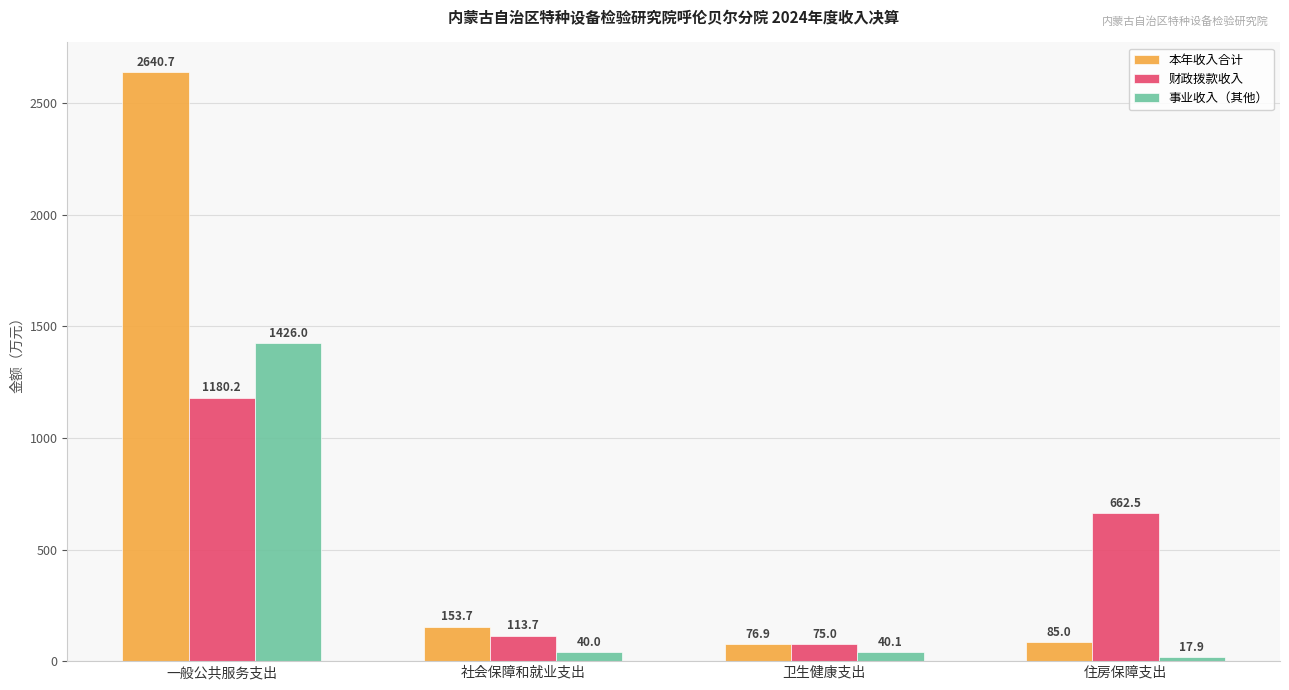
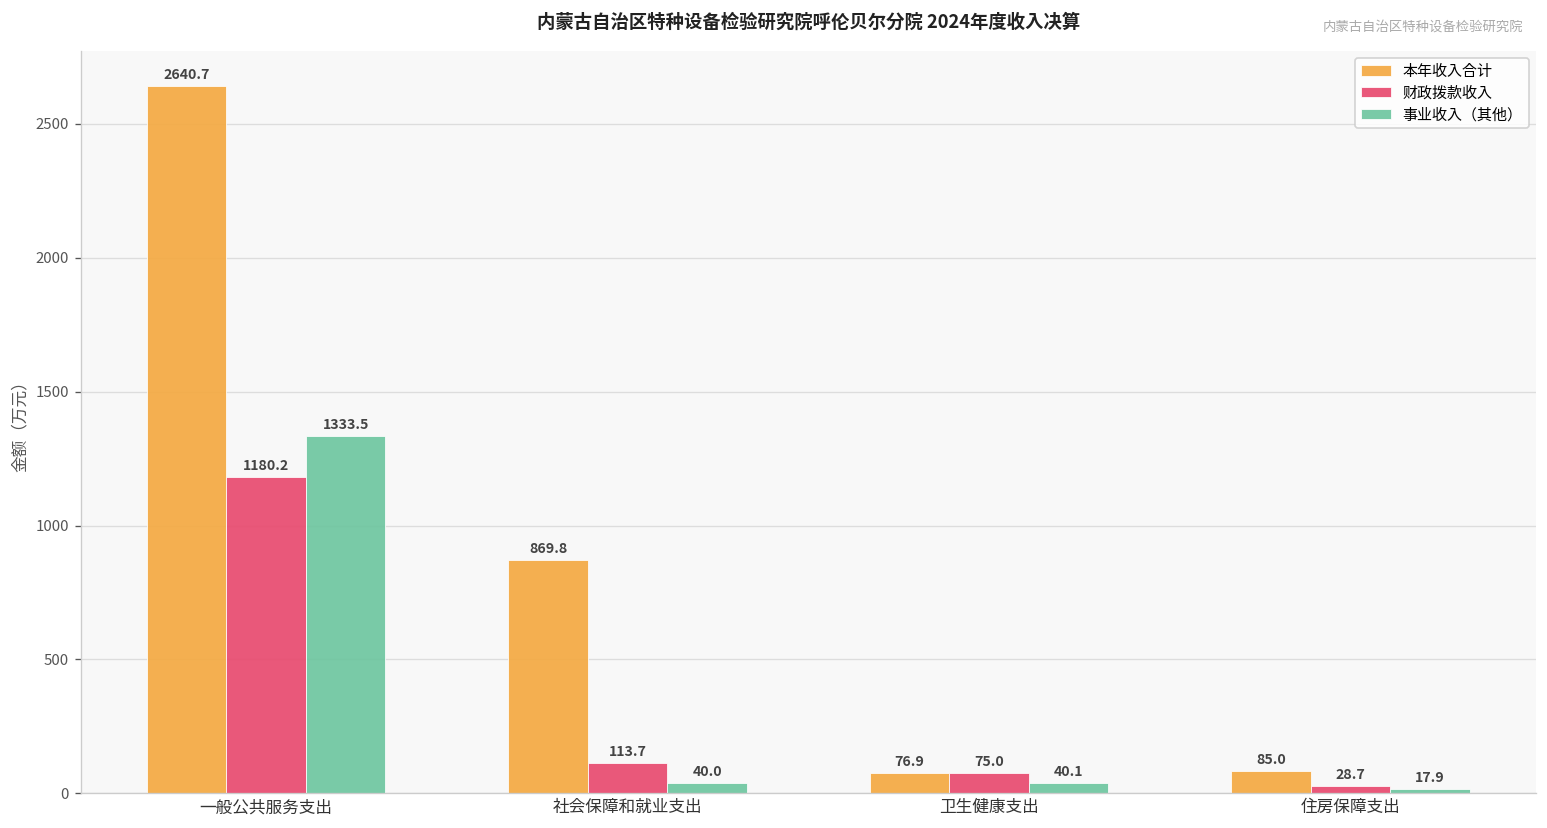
事业收入（其他）, 一般公共服务支出: 1426.0 -> 1333.5
本年收入合计, 社会保障和就业支出: 153.7 -> 869.8
财政拨款收入, 住房保障支出: 662.5 -> 28.7
